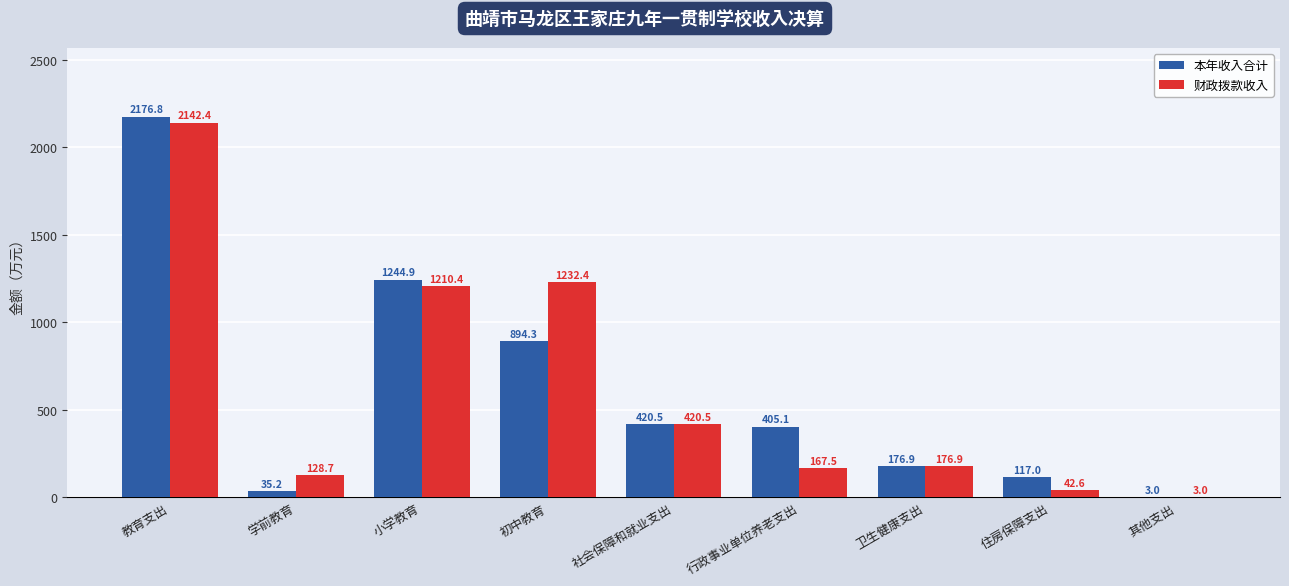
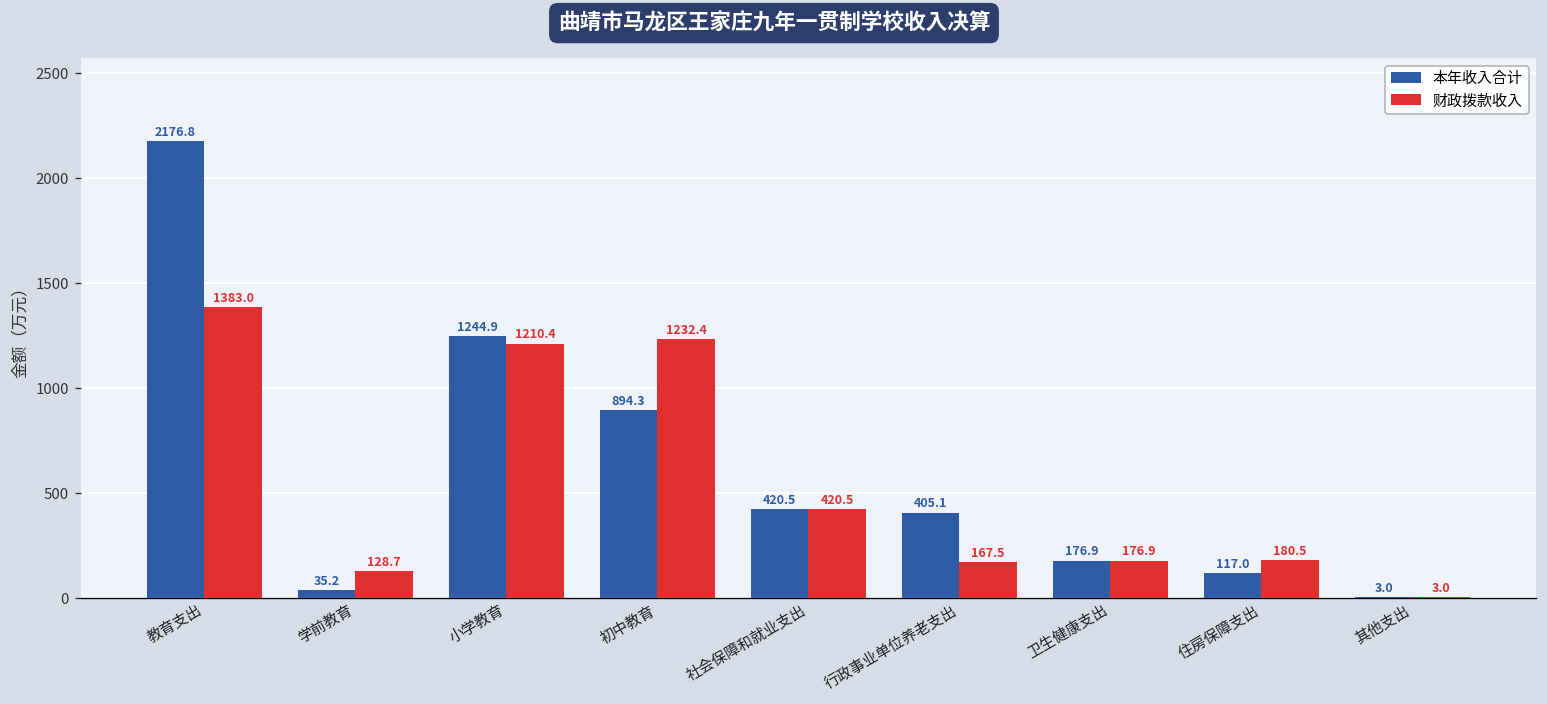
财政拨款收入, 教育支出: 2142.4 -> 1383.0
财政拨款收入, 住房保障支出: 42.6 -> 180.5
